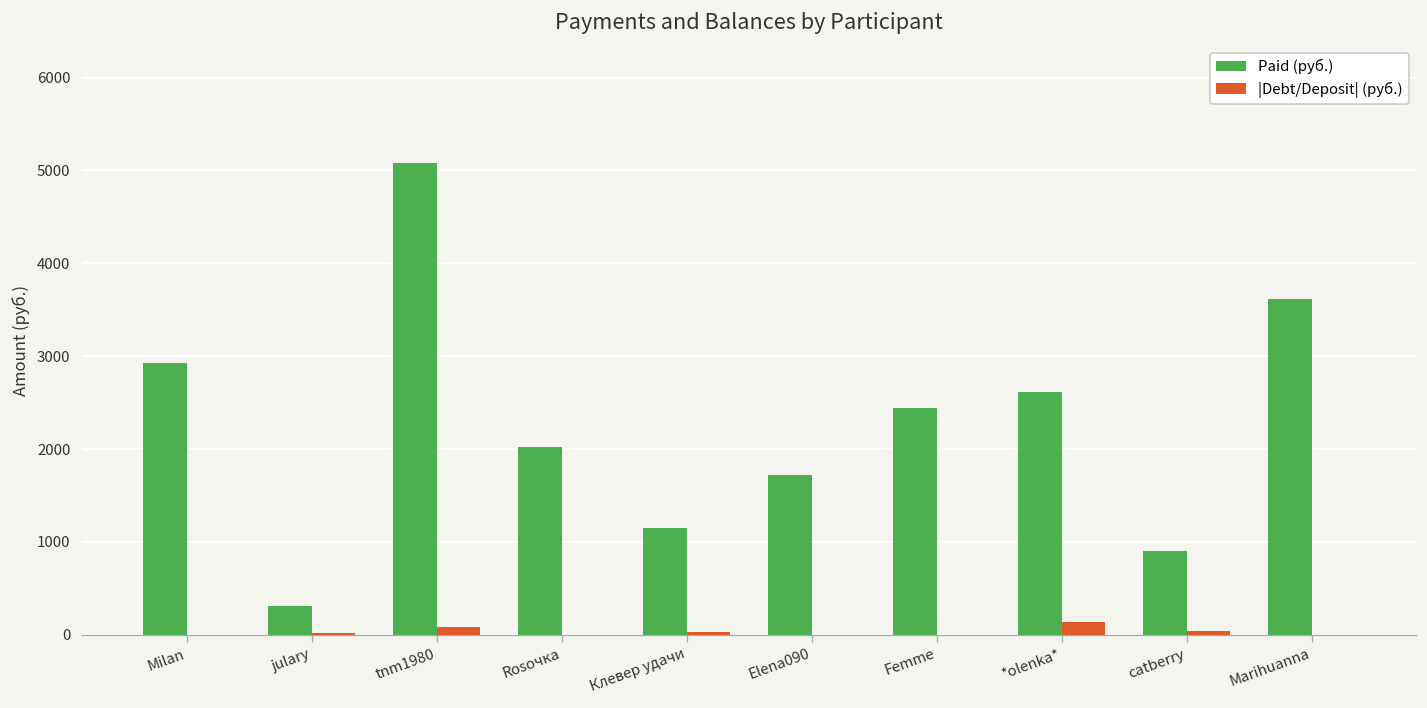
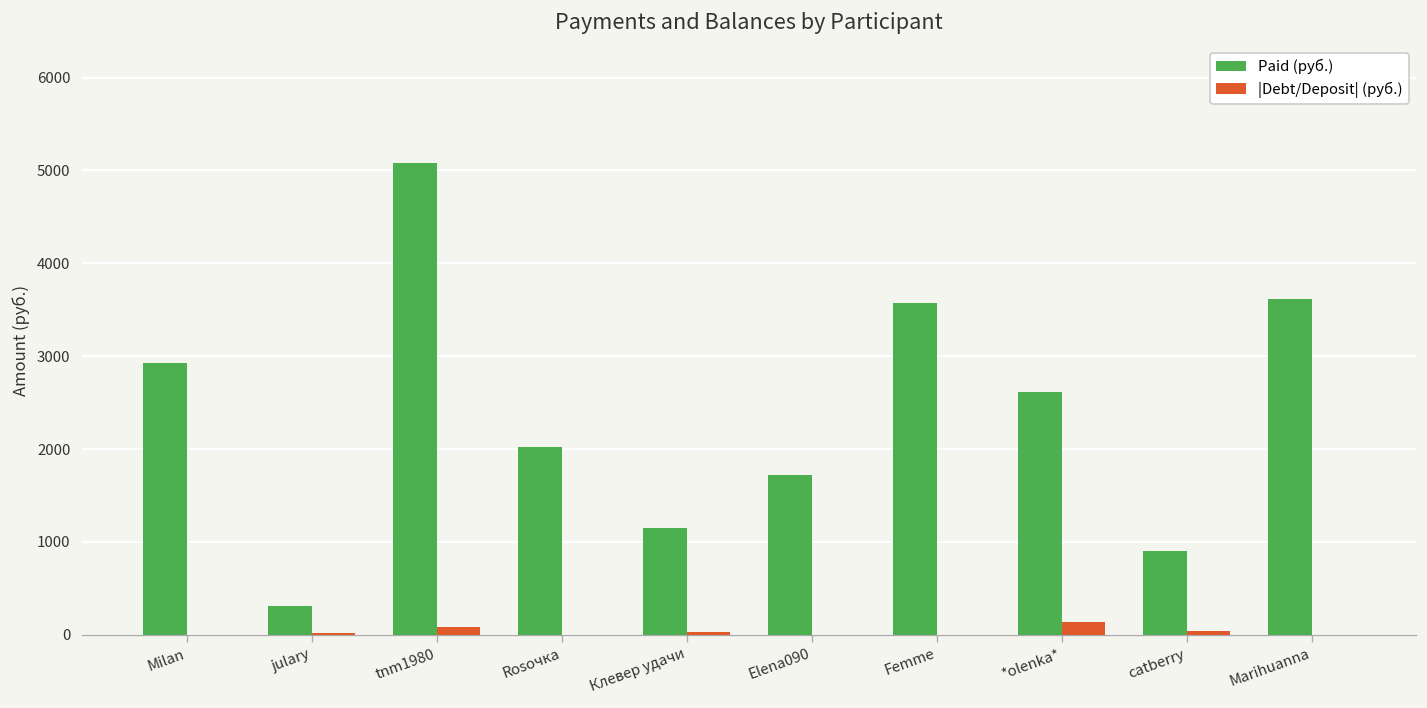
Paid (руб.), Femme: 2400 -> 3600
